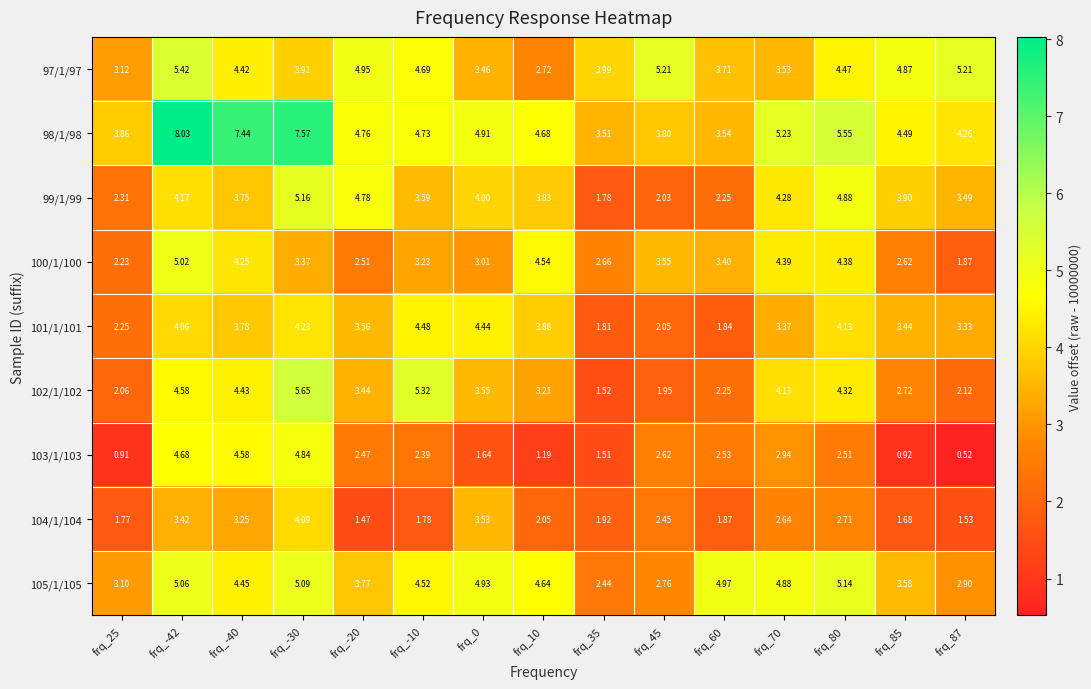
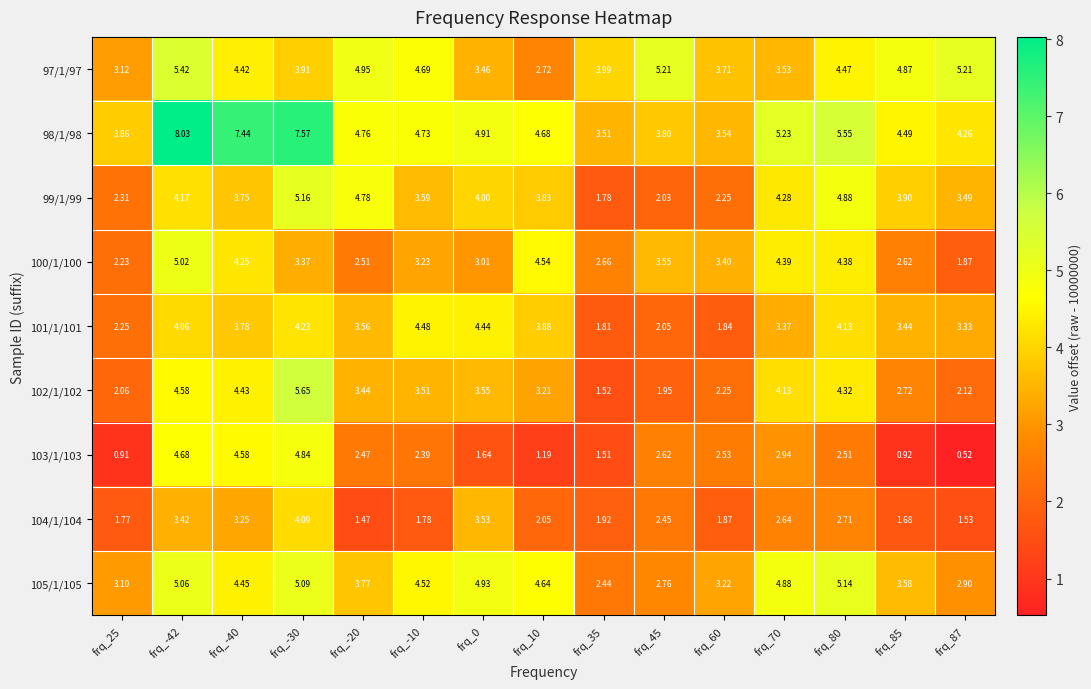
102/1/102, frq_-10: 5.32 -> 3.51
105/1/105, frq_60: 4.97 -> 3.22
